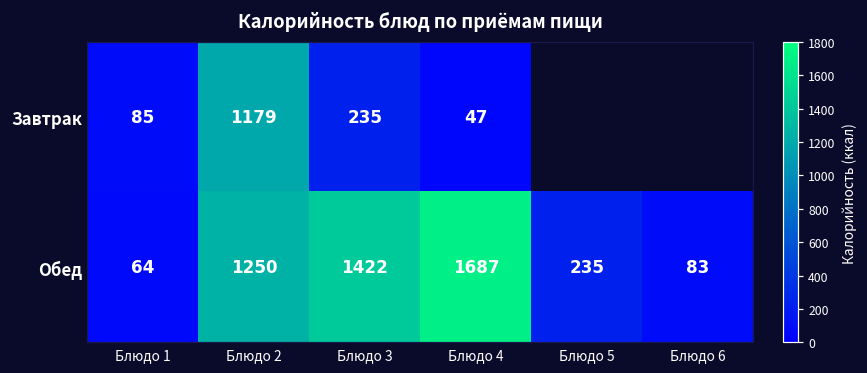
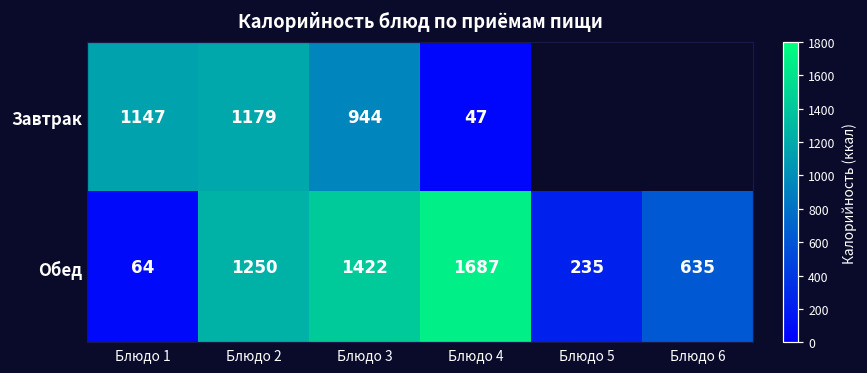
Завтрак, Блюдо 1: 85 -> 1147
Завтрак, Блюдо 3: 235 -> 944
Обед, Блюдо 6: 83 -> 635
